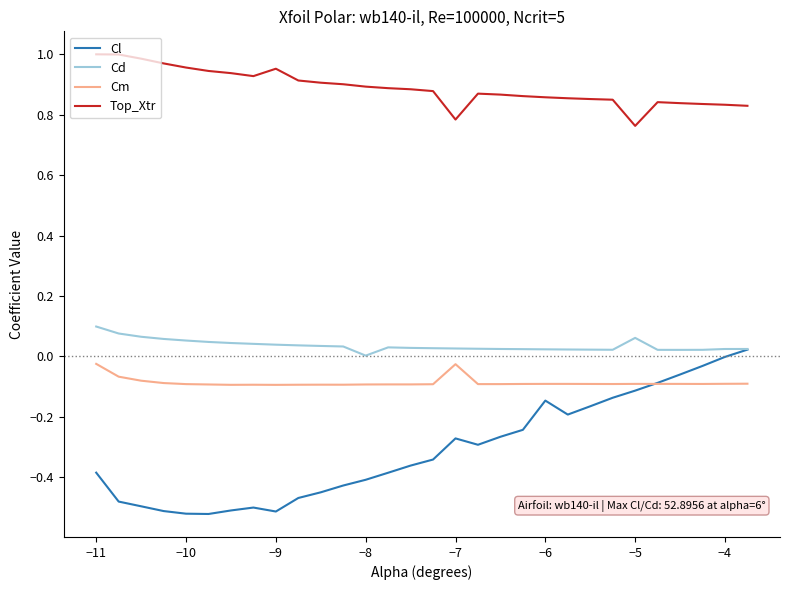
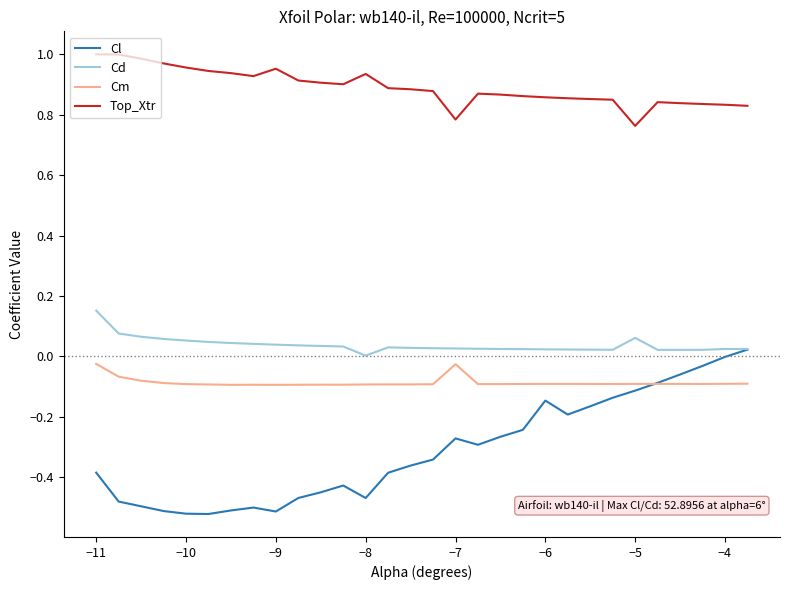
Cd, −11: 0.10 -> 0.15
Cl, −8: -0.41 -> -0.47
Top_Xtr, −8: 0.89 -> 0.94
